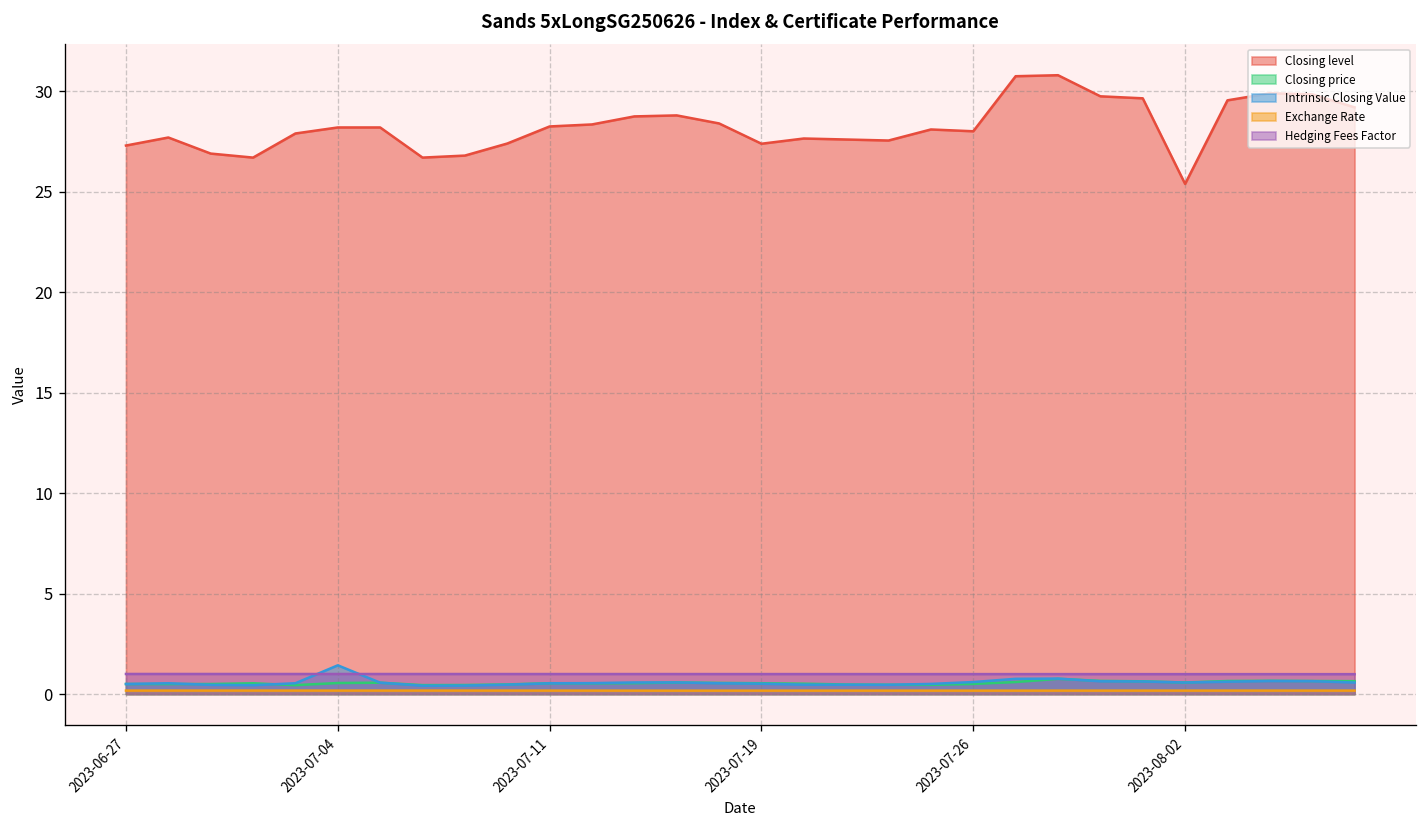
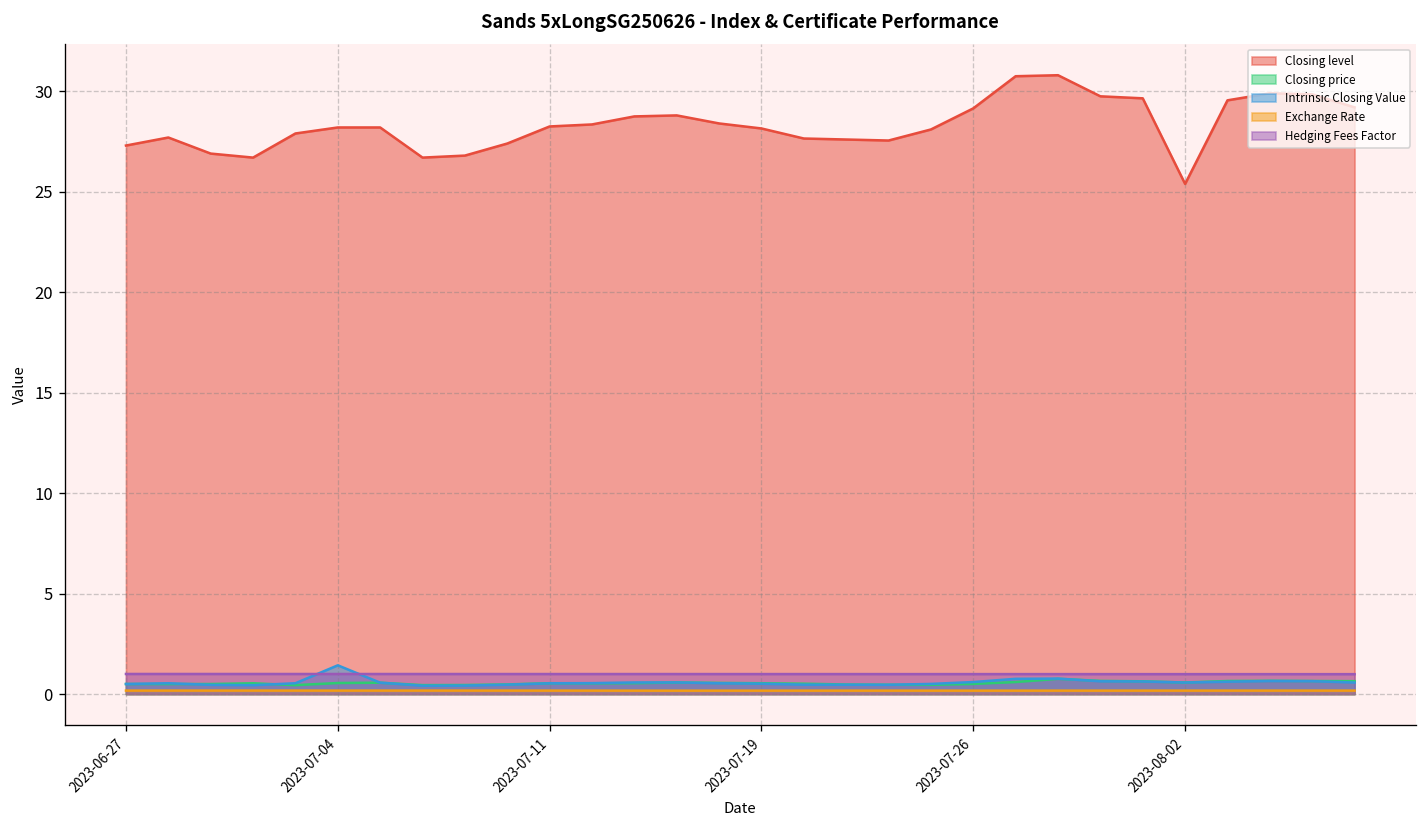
Closing level, 2023-07-19: 27.4 -> 28.2
Closing level, 2023-07-26: 28.0 -> 29.2
